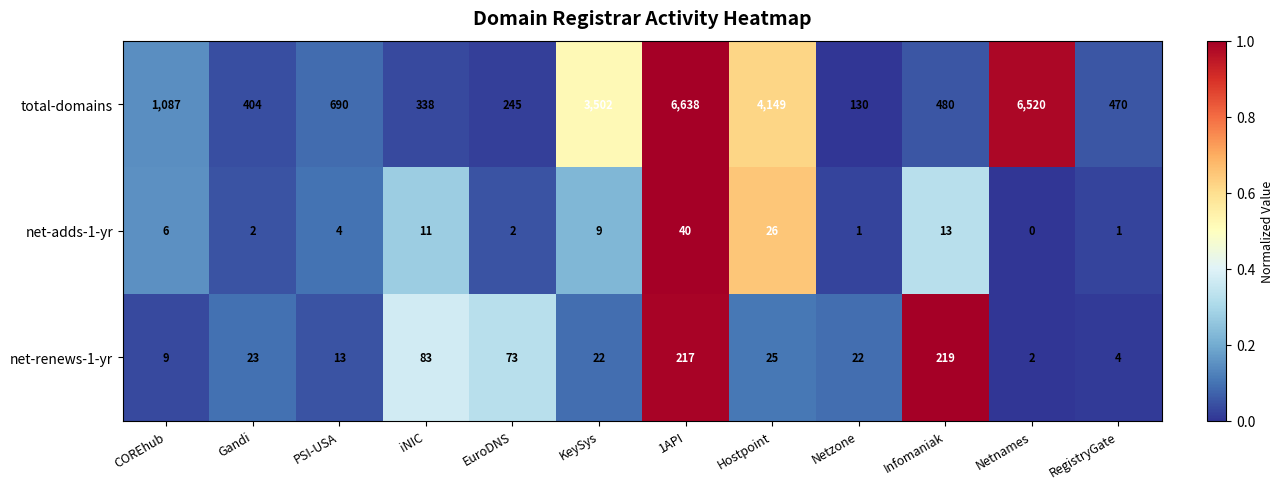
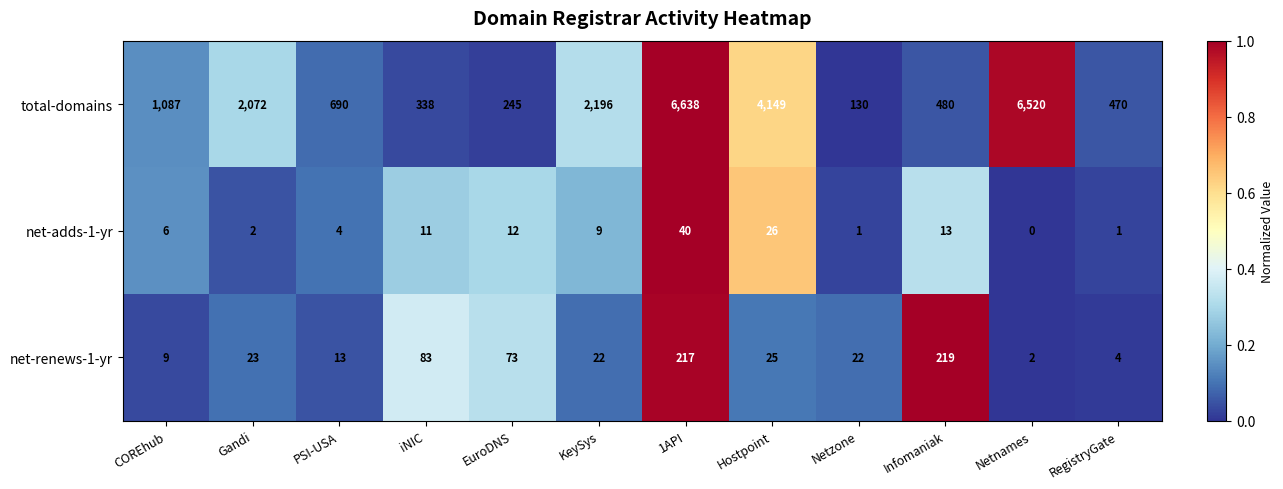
total-domains, Gandi: 404 -> 2,072
total-domains, KeySys: 3,502 -> 2,196
net-adds-1-yr, EuroDNS: 2 -> 12
